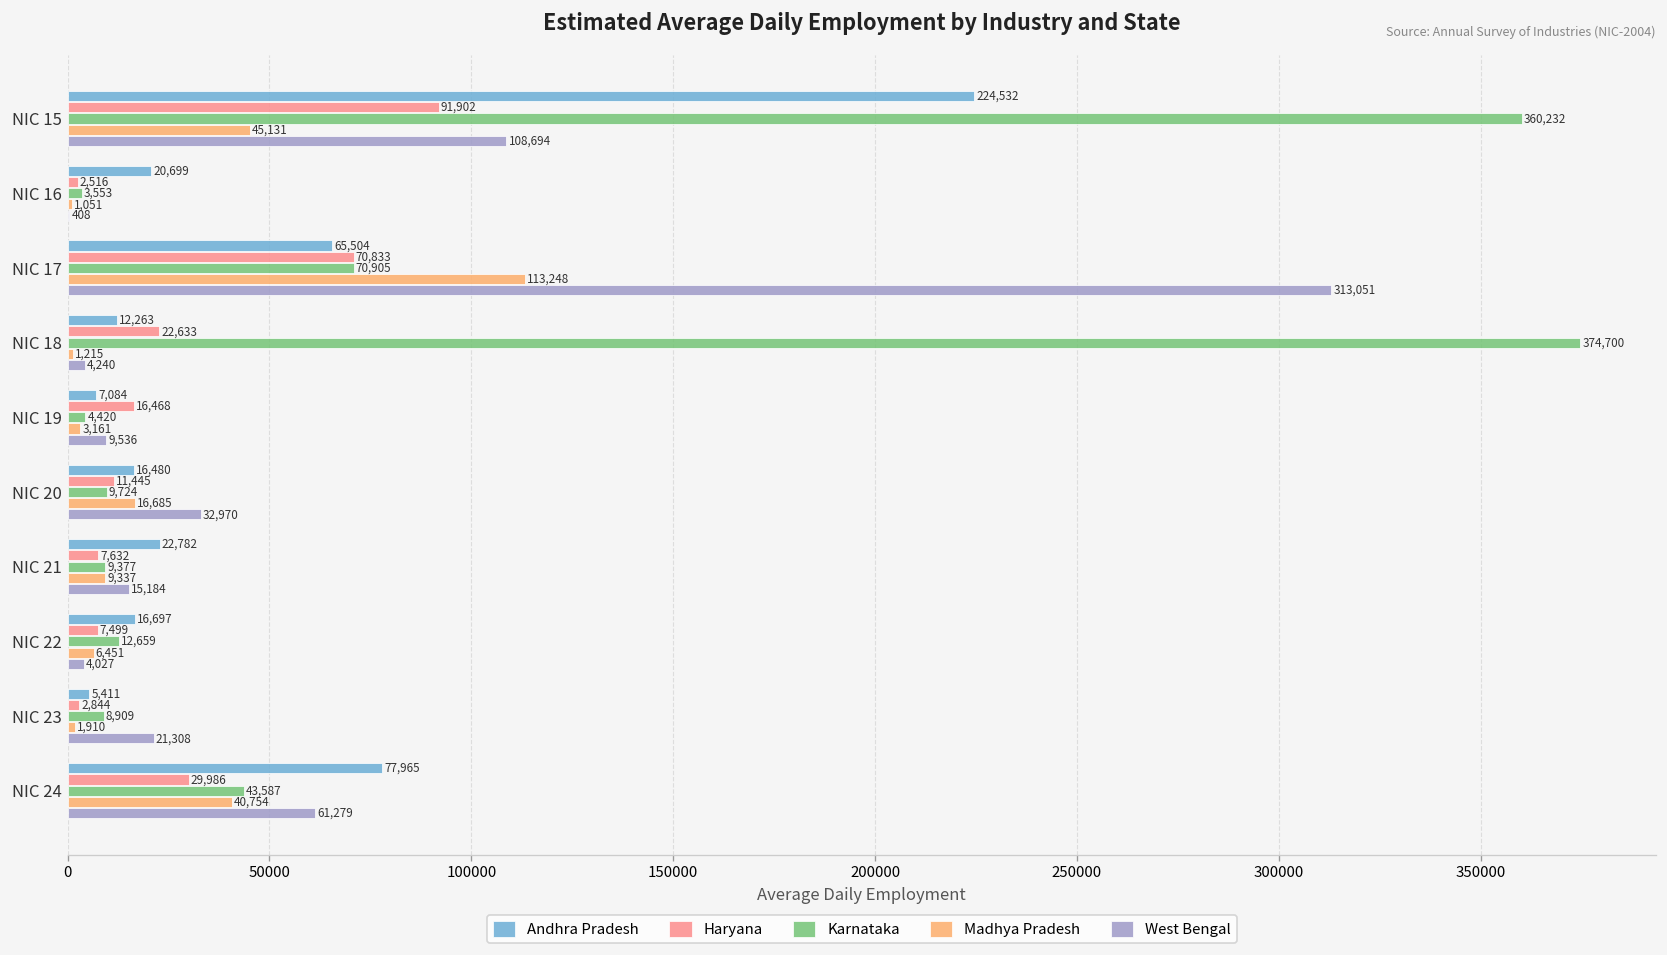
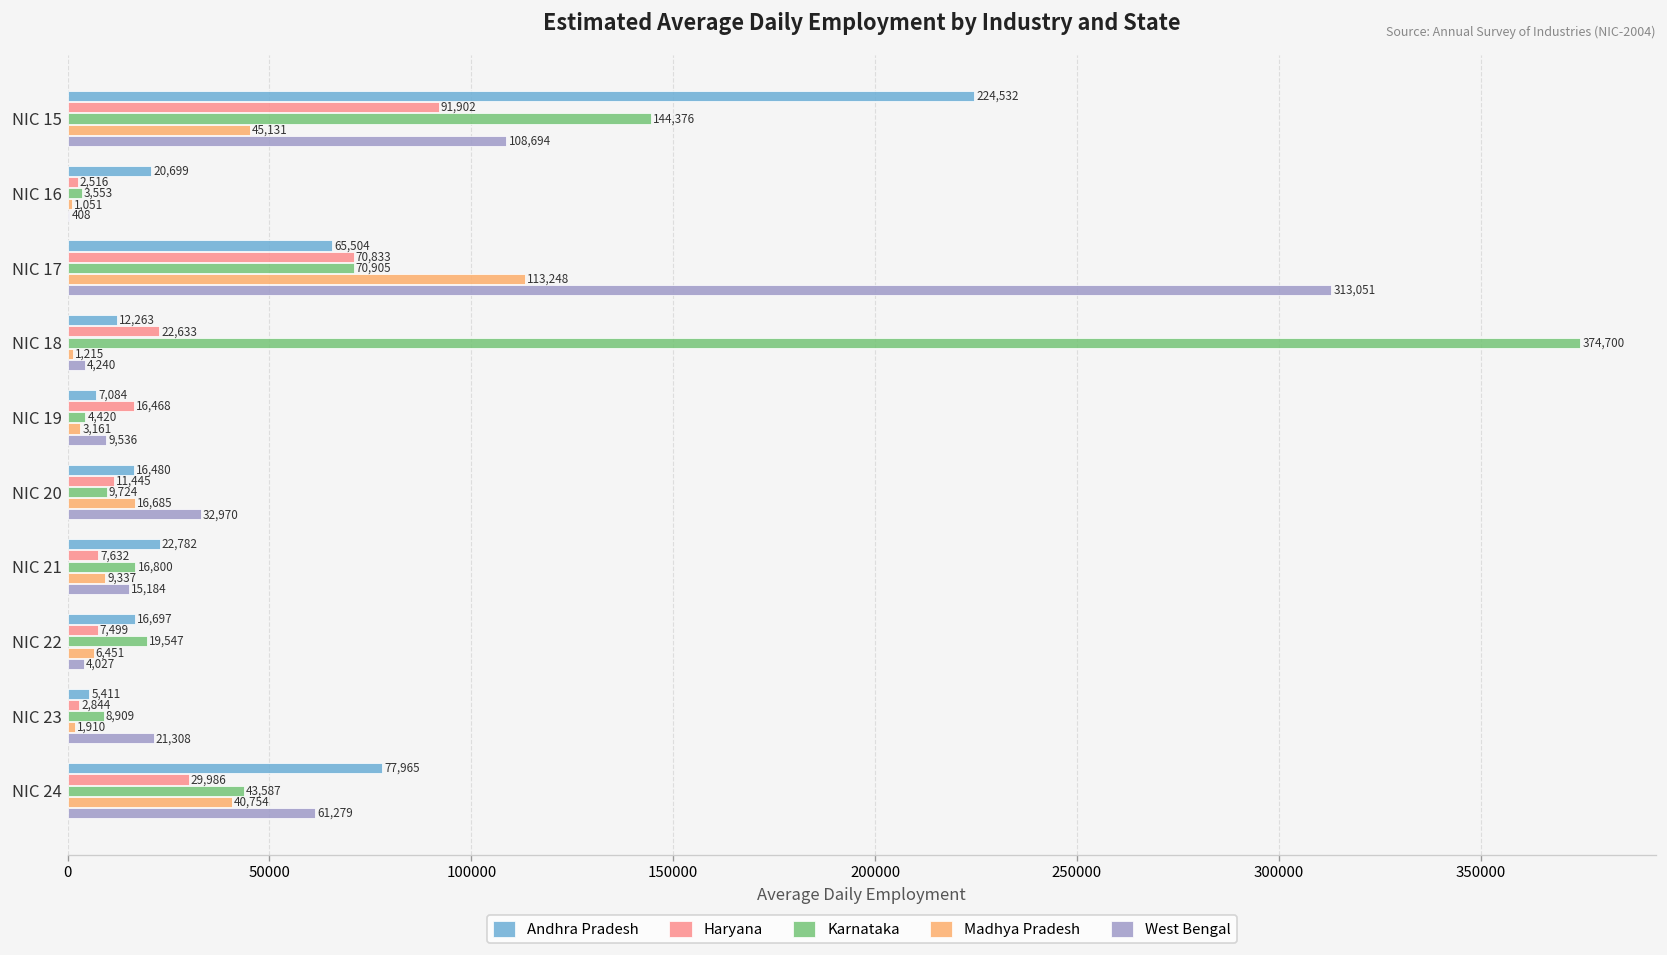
Karnataka, NIC 15: 360,232 -> 144,376
Karnataka, NIC 21: 9,377 -> 16,800
Karnataka, NIC 22: 12,659 -> 19,547
